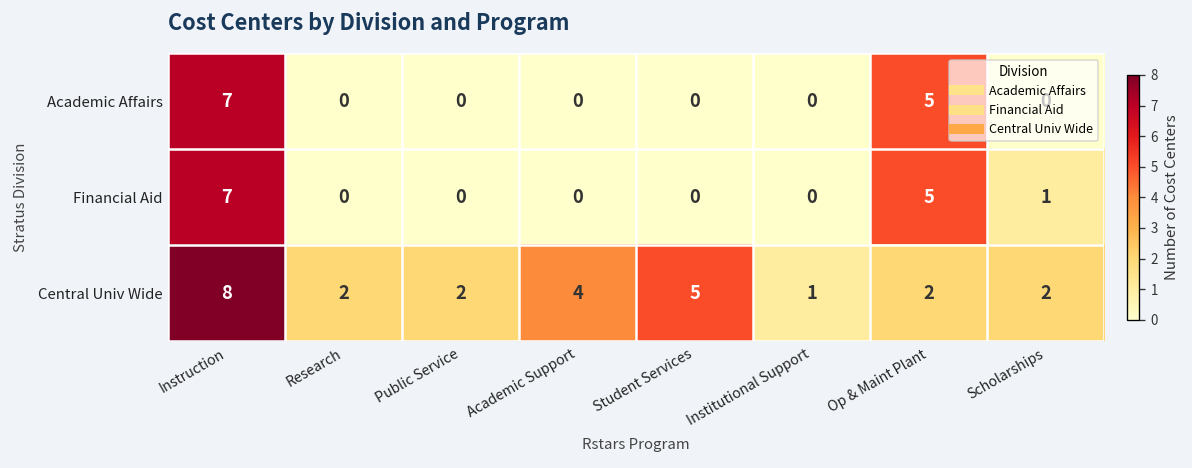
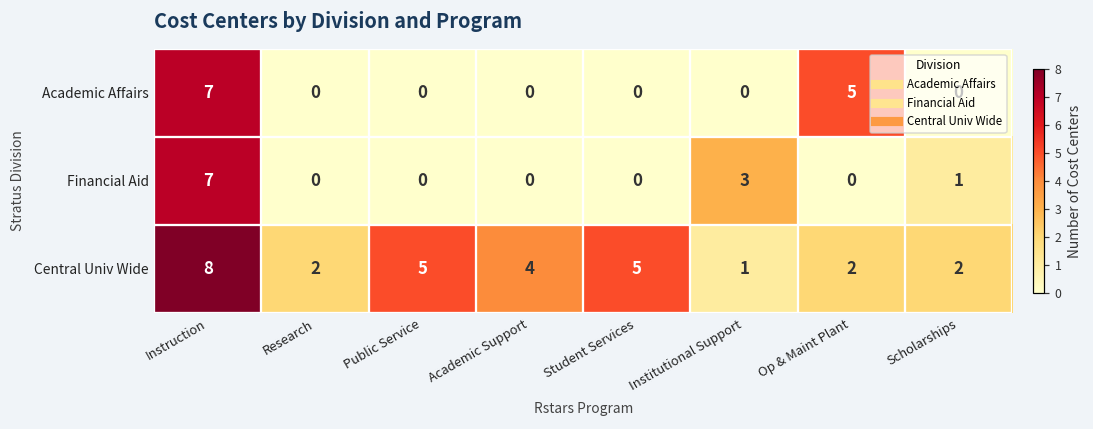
Financial Aid, Institutional Support: 0 -> 3
Financial Aid, Op & Maint Plant: 5 -> 0
Central Univ Wide, Public Service: 2 -> 5
